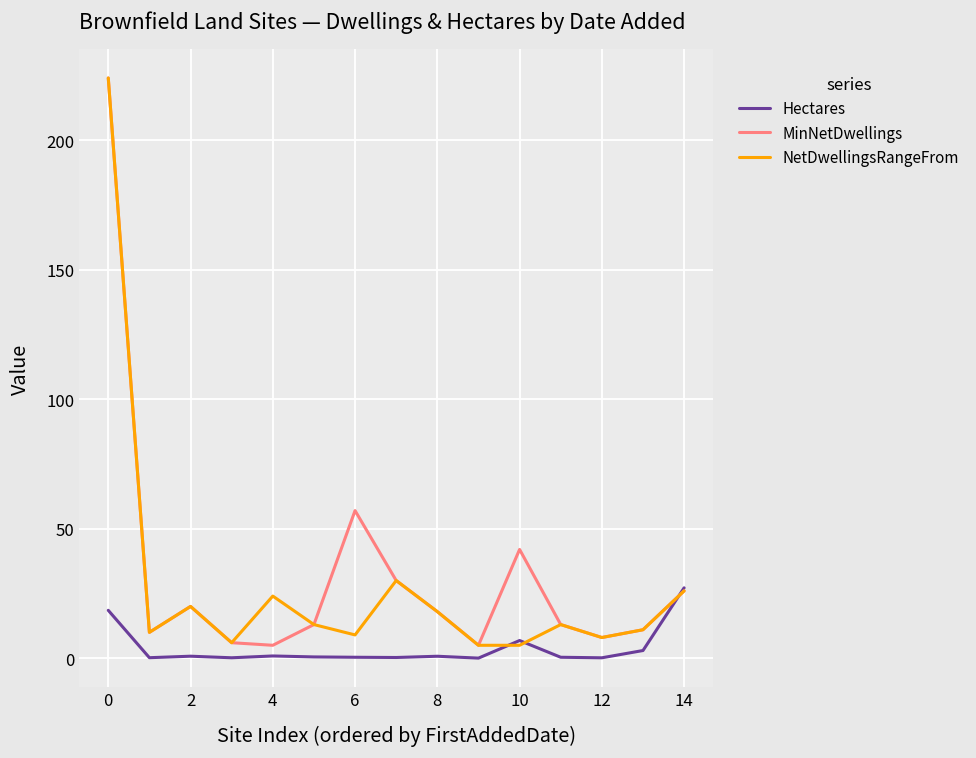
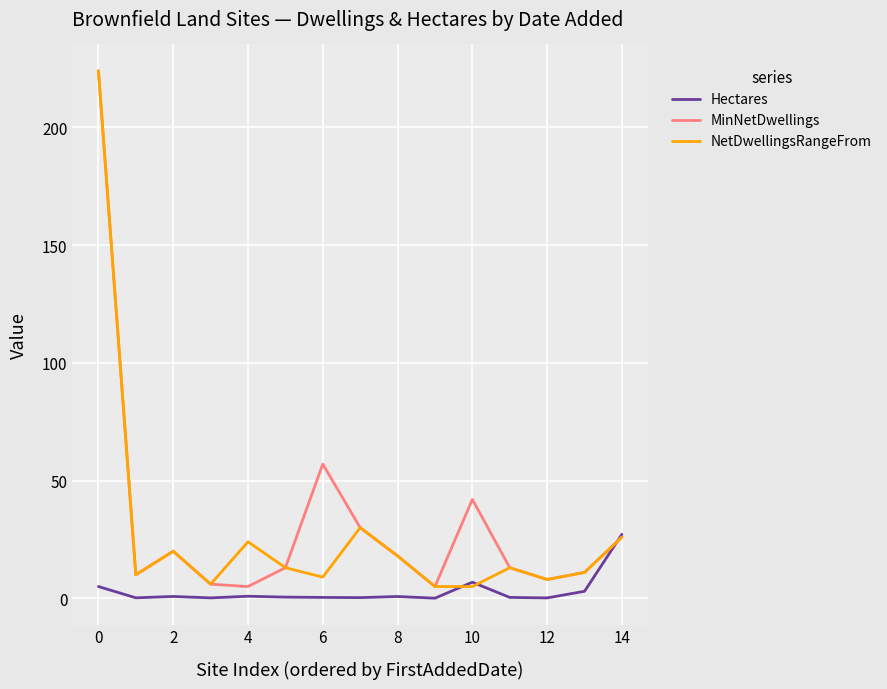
Hectares, 0: 19 -> 5
